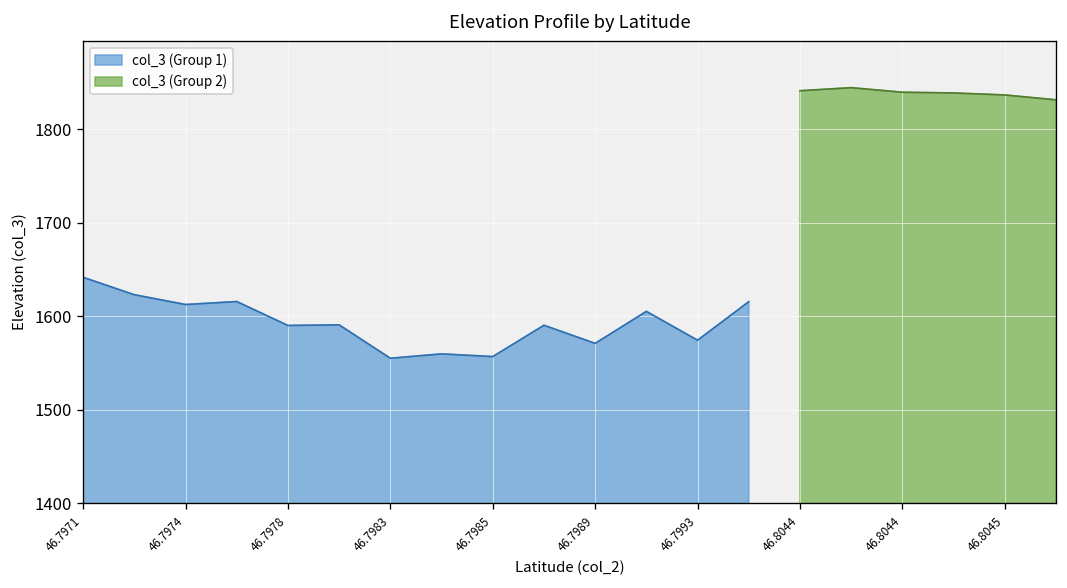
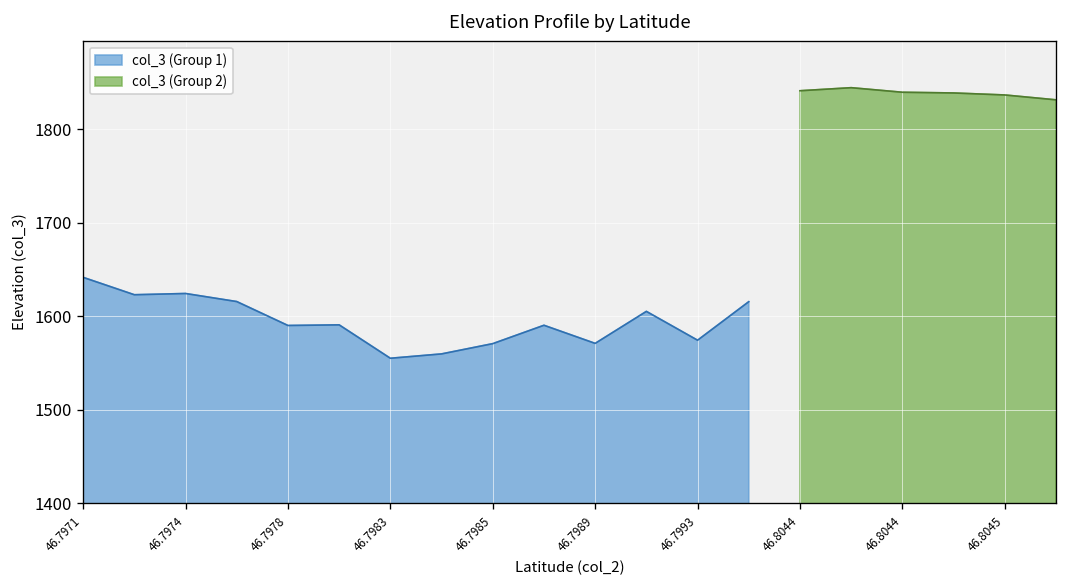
col_3 (Group 1), 46.7974: 1610 -> 1620
col_3 (Group 1), 46.7985: 1560 -> 1570
